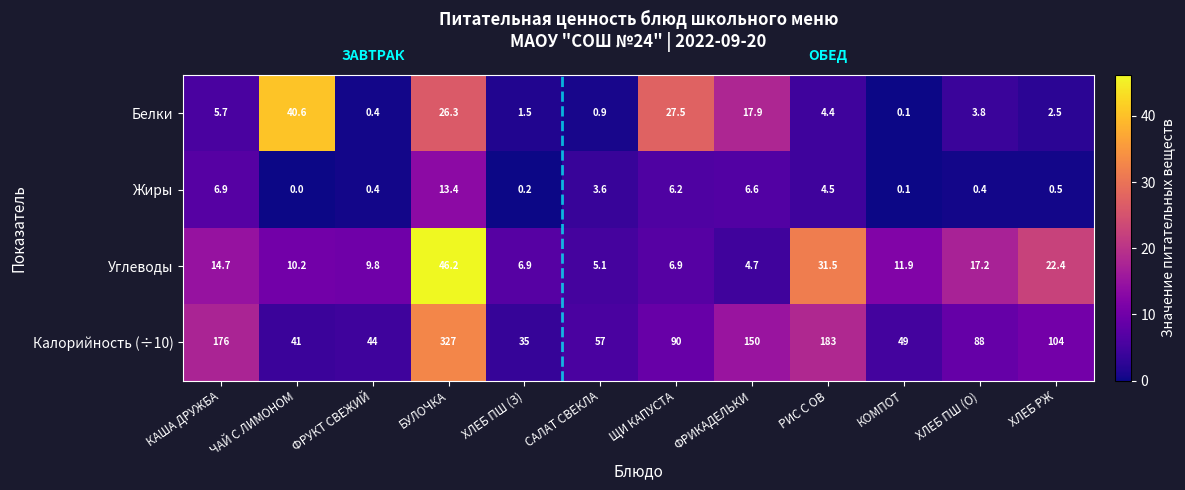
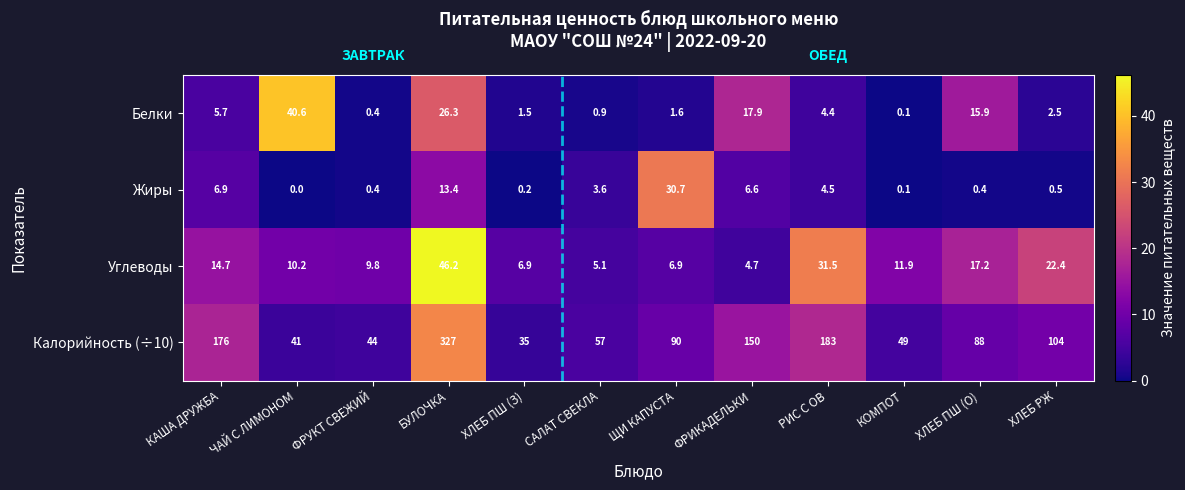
Белки, ЩИ КАПУСТА: 27.5 -> 1.6
Белки, ХЛЕБ ПШ (О): 3.8 -> 15.9
Жиры, ЩИ КАПУСТА: 6.2 -> 30.7
